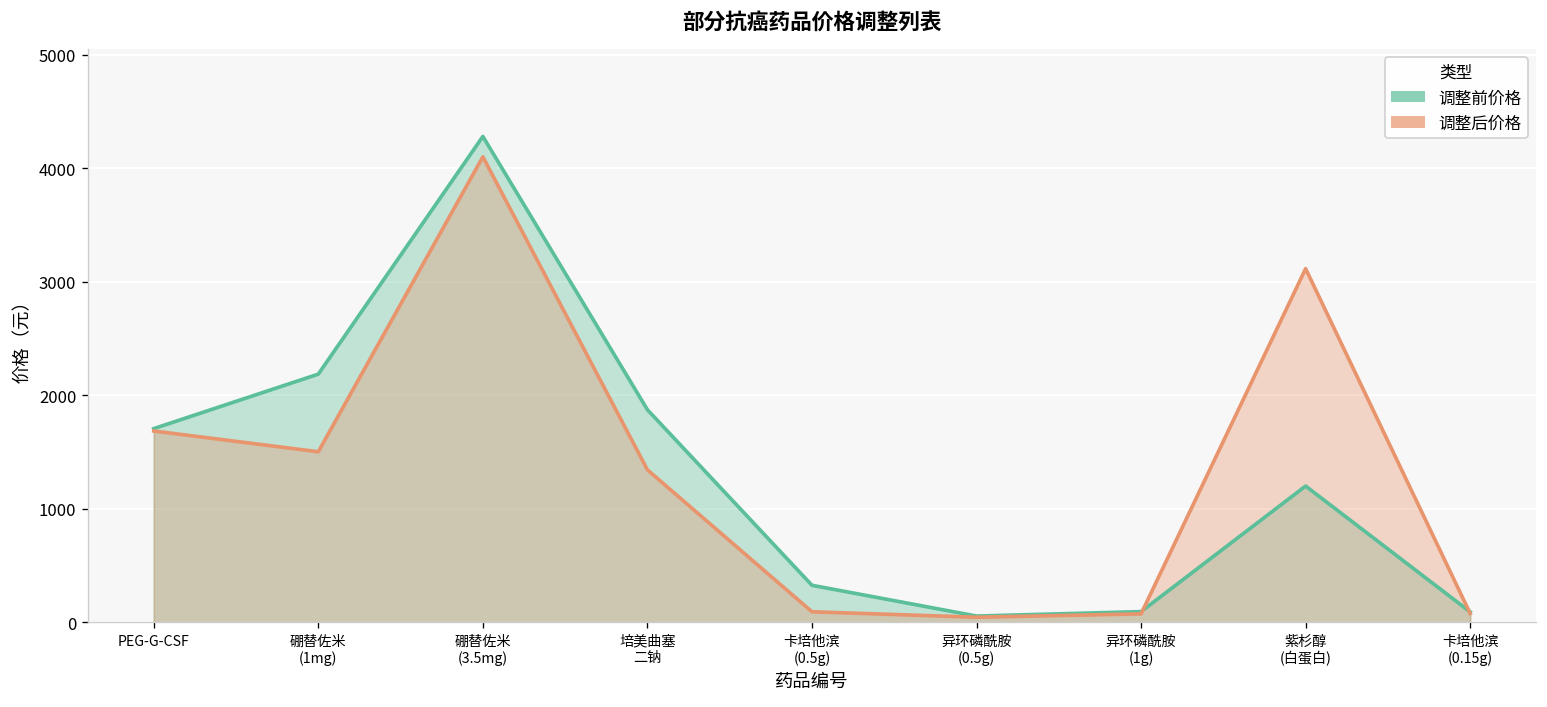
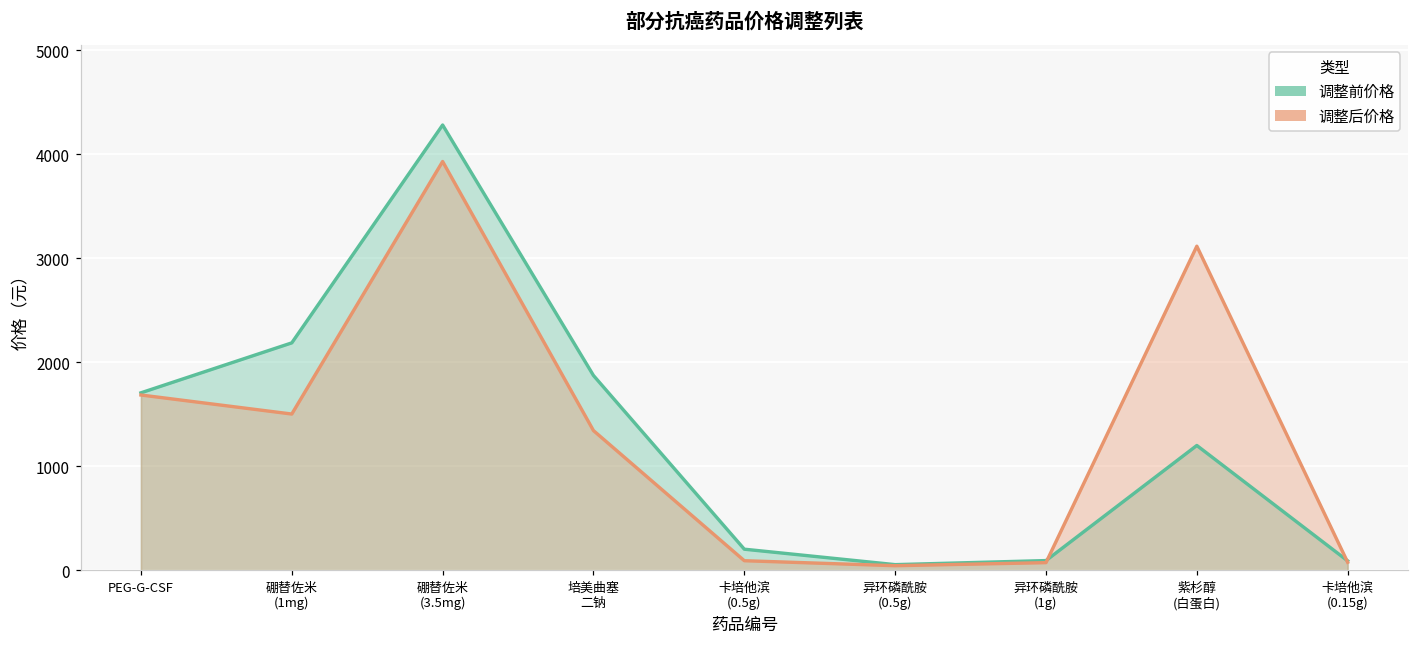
调整后价格, 硼替佐米 (3.5mg): 4100 -> 3900
调整前价格, 卡培他滨 (0.5g): 300 -> 200
